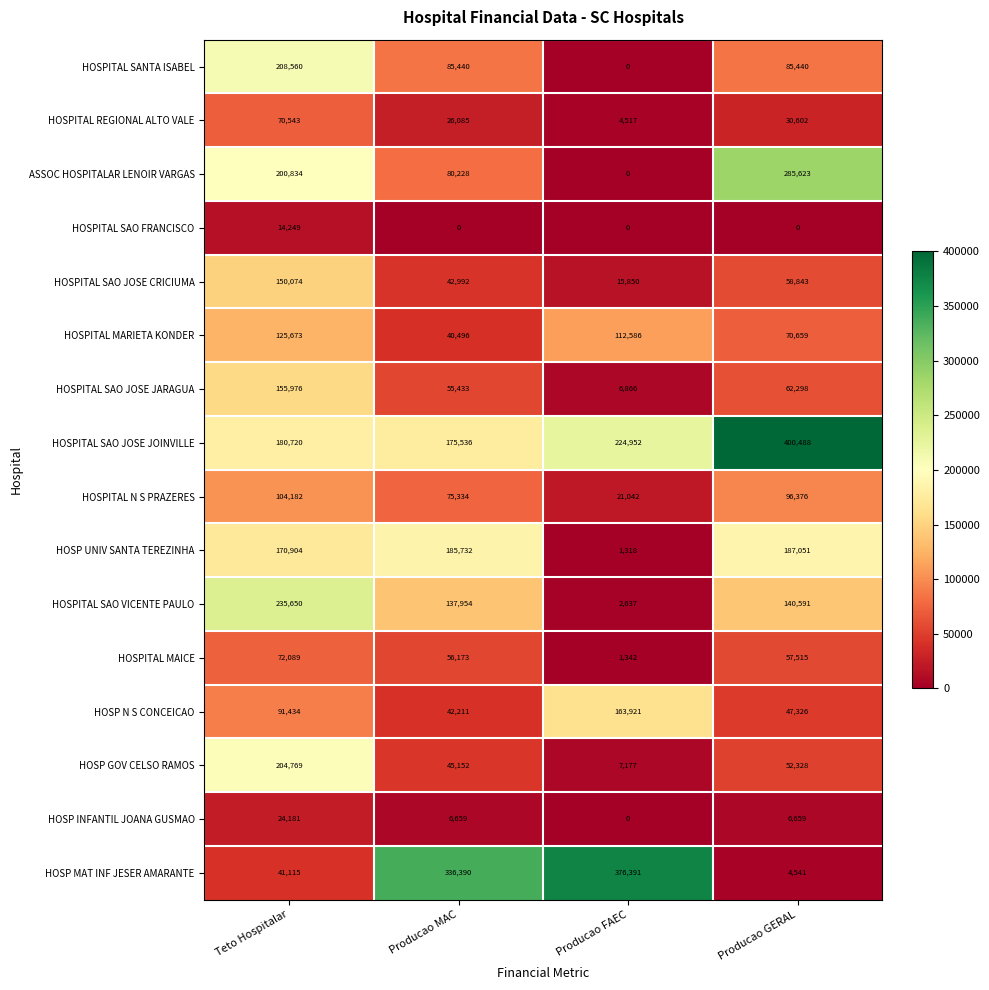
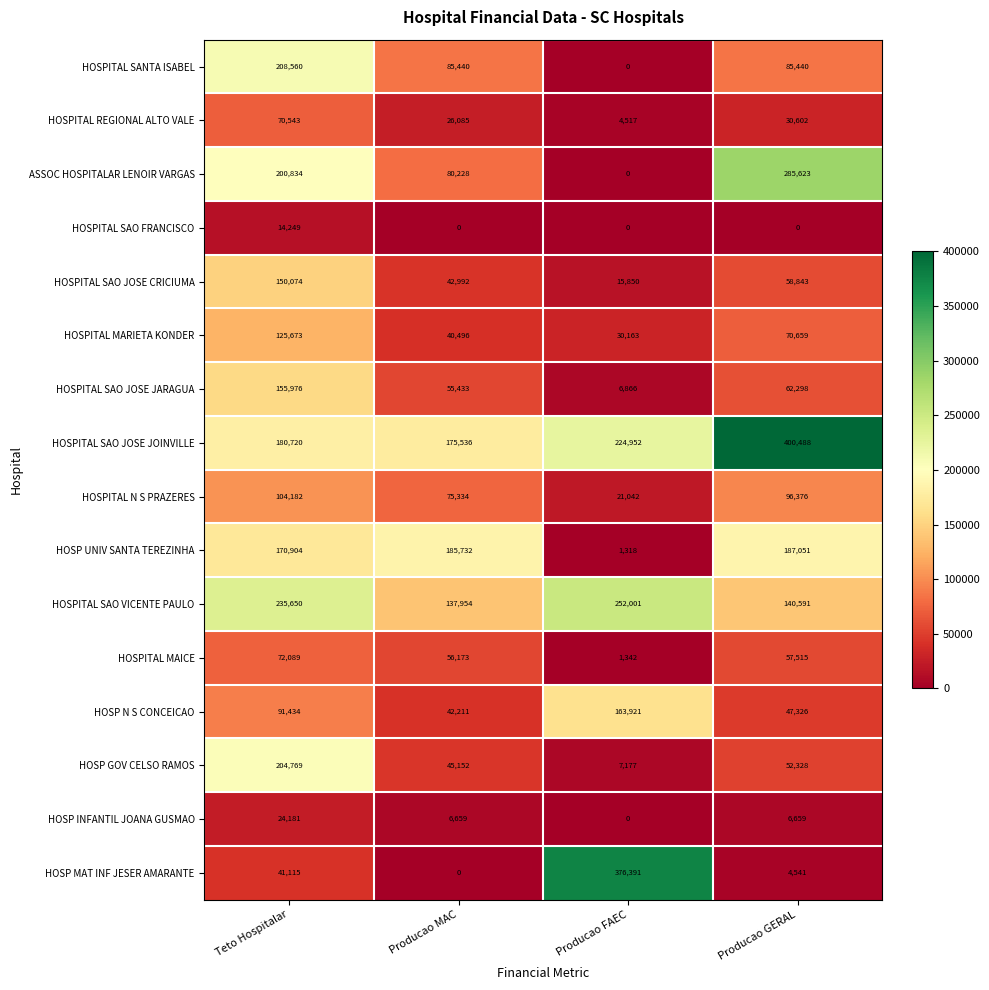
HOSPITAL MARIETA KONDER, Producao FAEC: 112,586 -> 30,163
HOSPITAL SAO VICENTE PAULO, Producao FAEC: 2,637 -> 252,001
HOSP MAT INF JESER AMARANTE, Producao MAC: 336,390 -> 0
